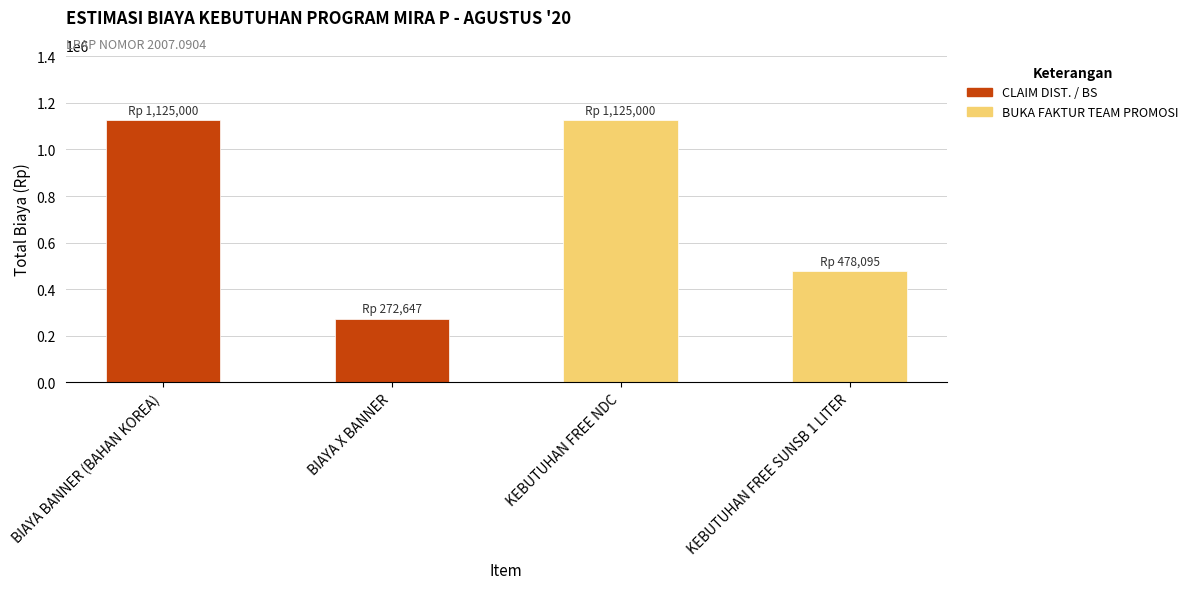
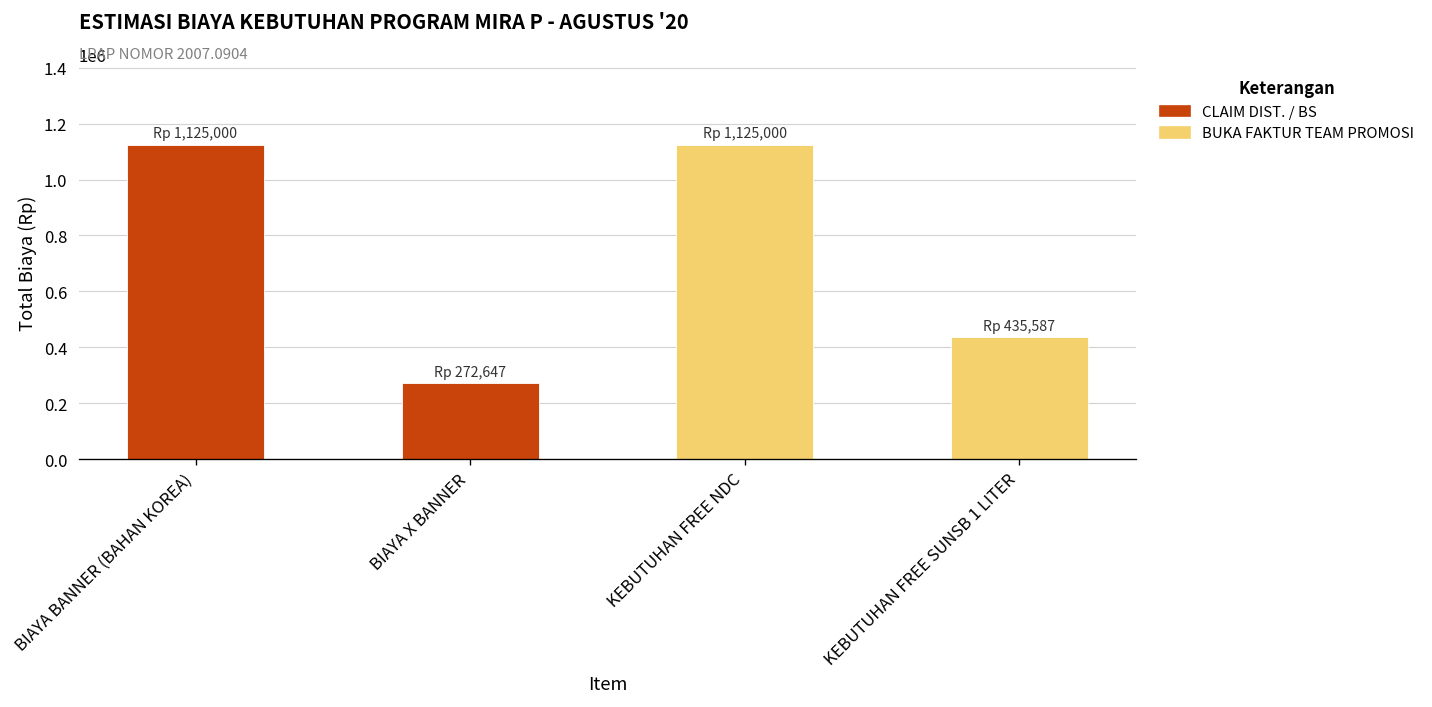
KEBUTUHAN FREE SUNSB 1 LITER: 478,095 -> 435,587
